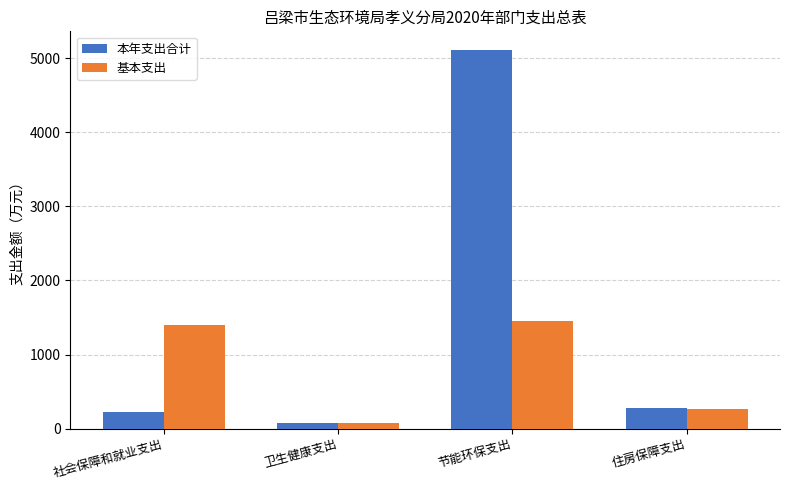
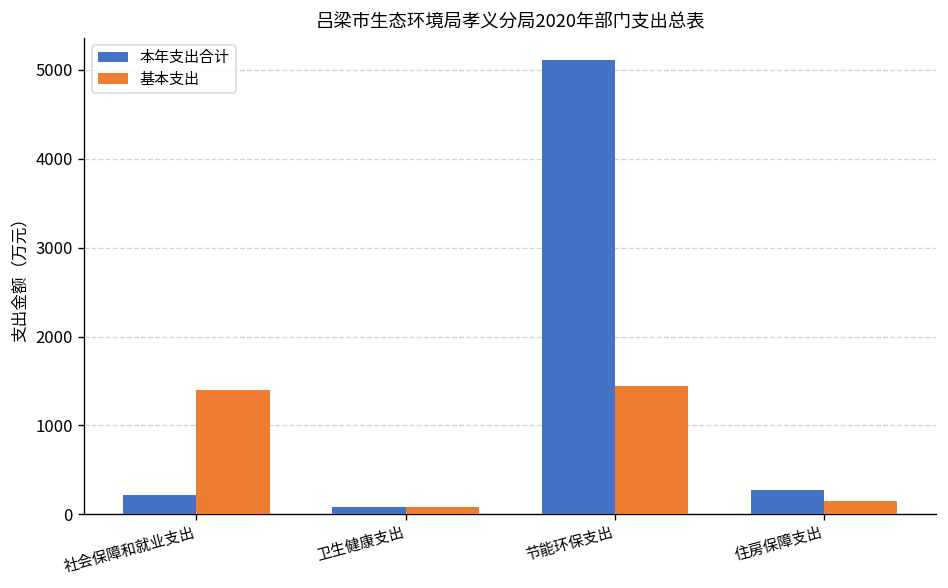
基本支出, 住房保障支出: 300 -> 100
